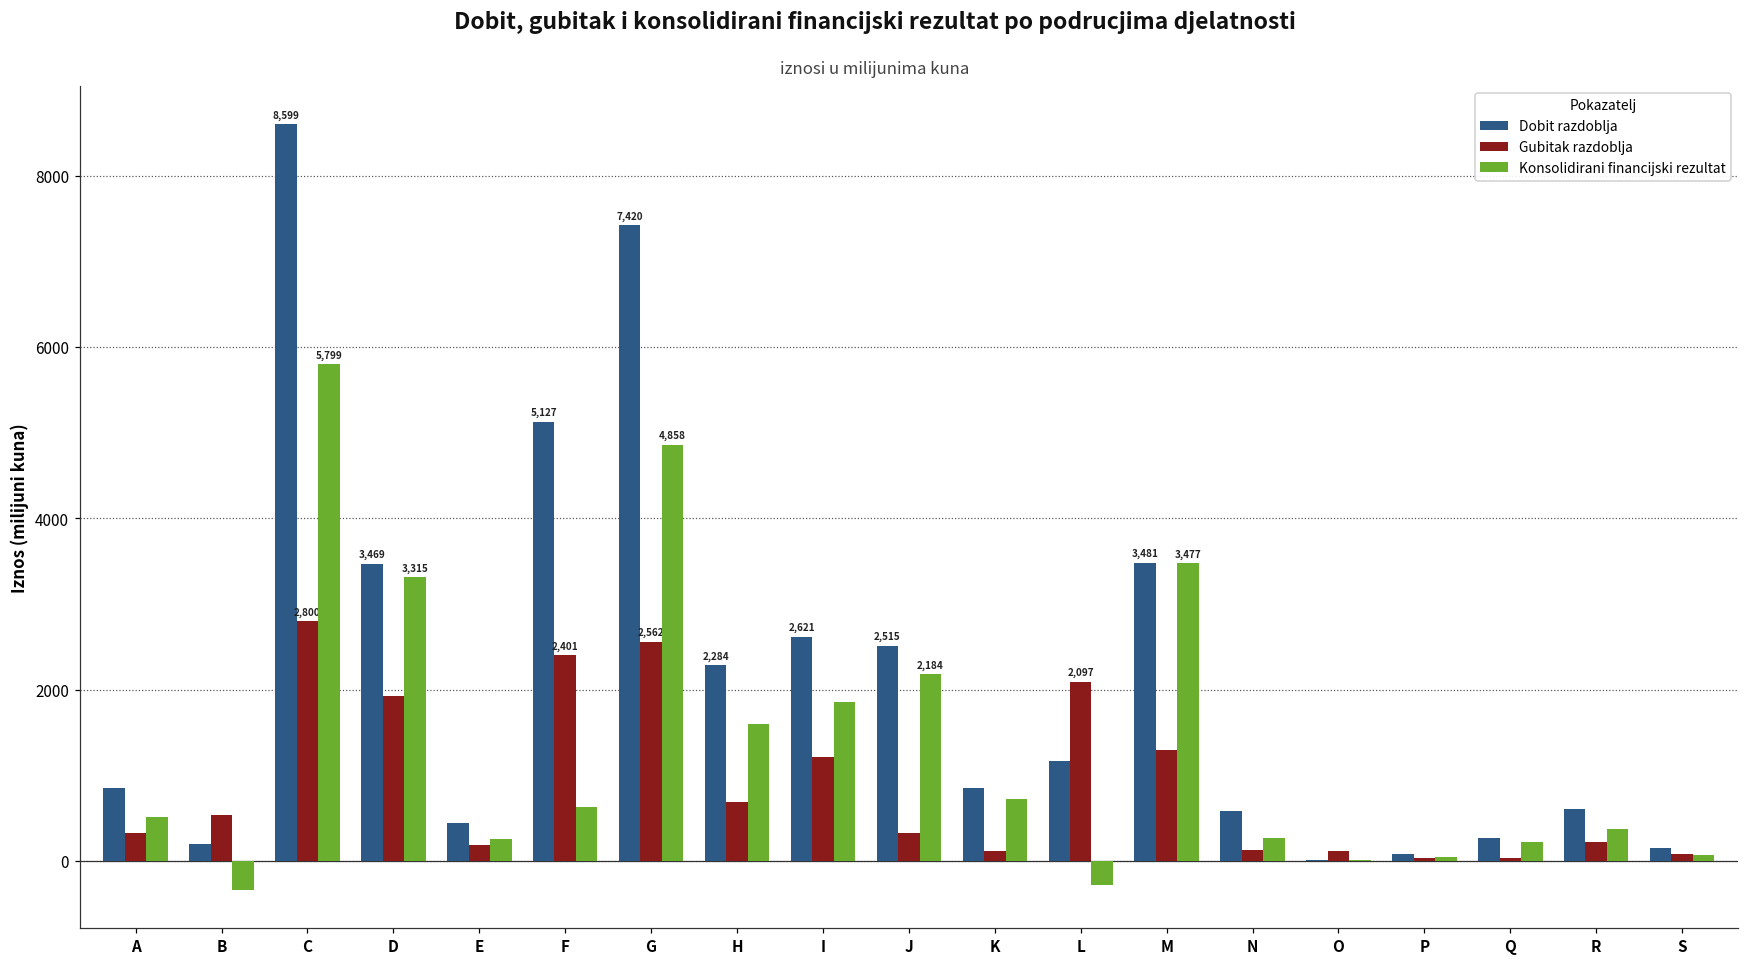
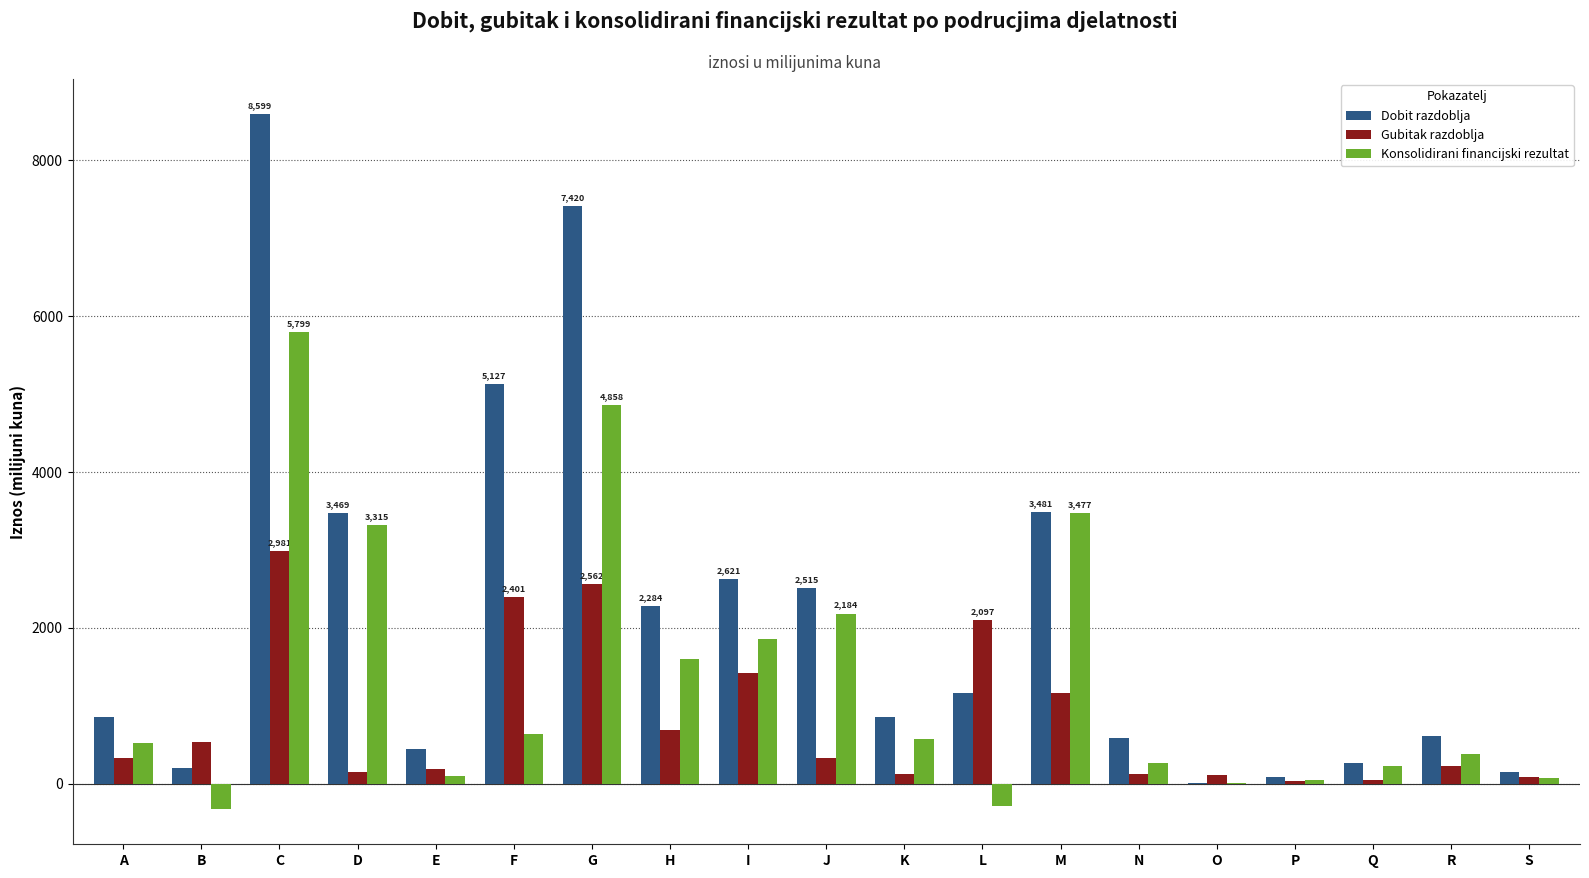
Gubitak razdoblja, C: 2,800 -> 2,981
Gubitak razdoblja, D: 1900 -> 200
Konsolidirani financijski rezultat, E: 300 -> 100
Gubitak razdoblja, I: 1200 -> 1400
Konsolidirani financijski rezultat, K: 700 -> 600
Gubitak razdoblja, M: 1300 -> 1200
